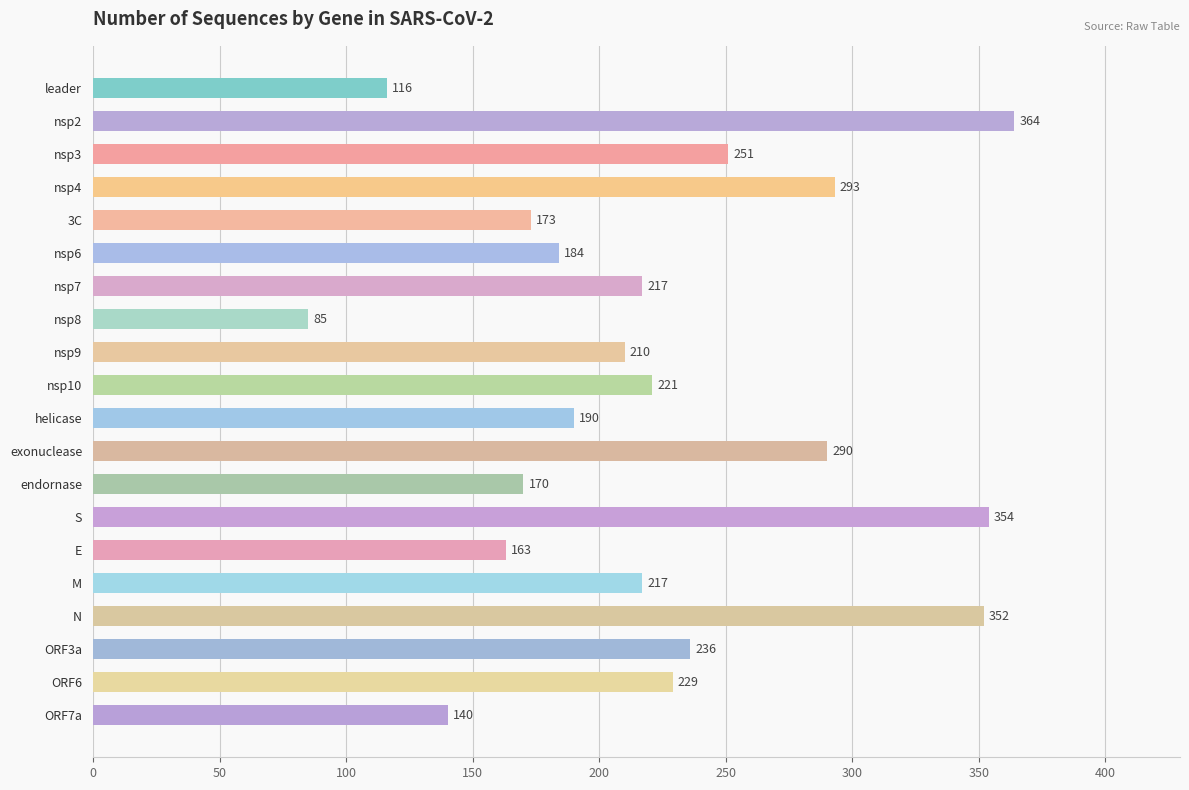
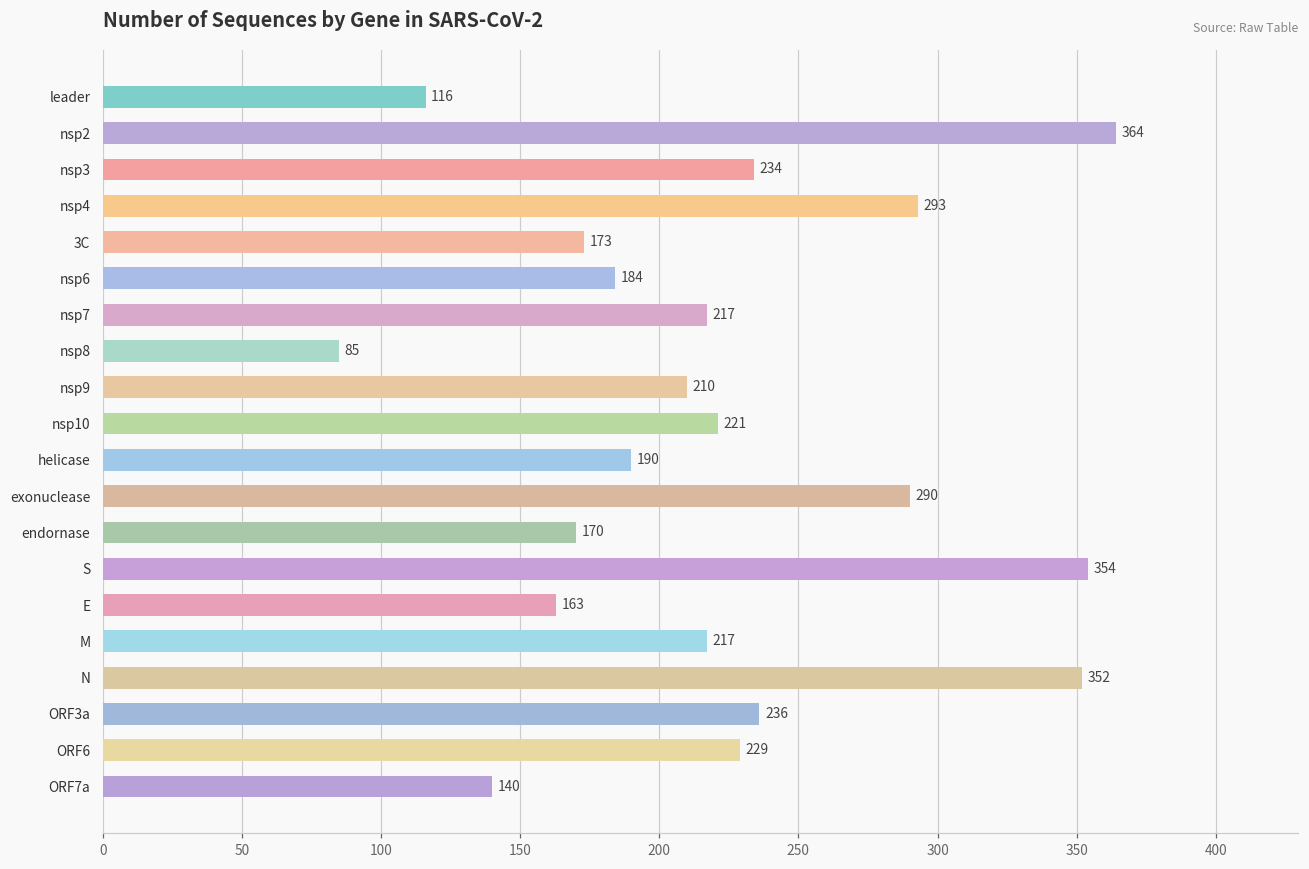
nsp3: 251 -> 234
